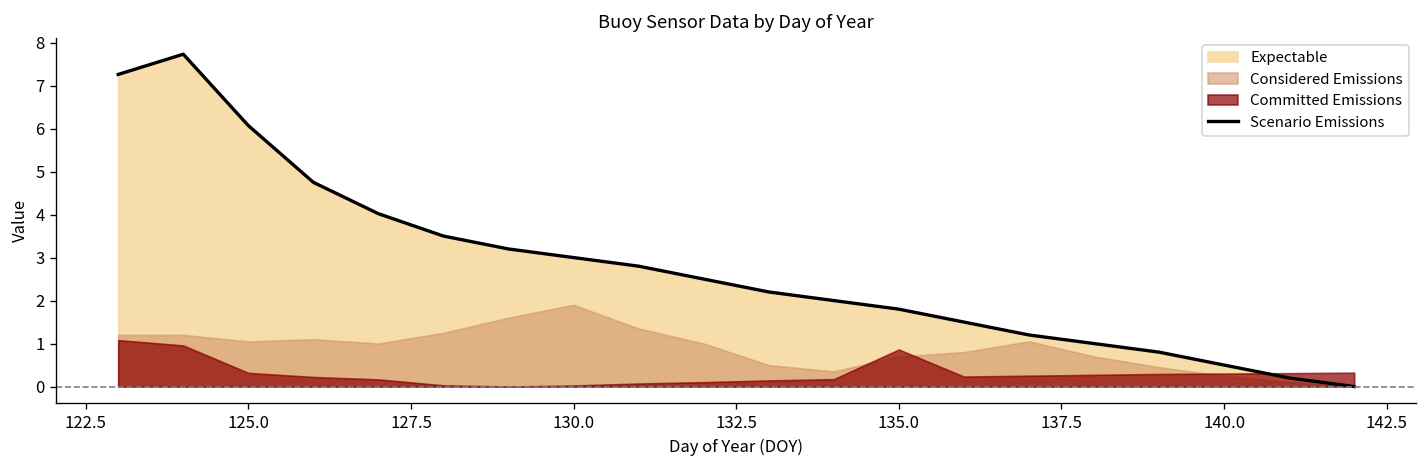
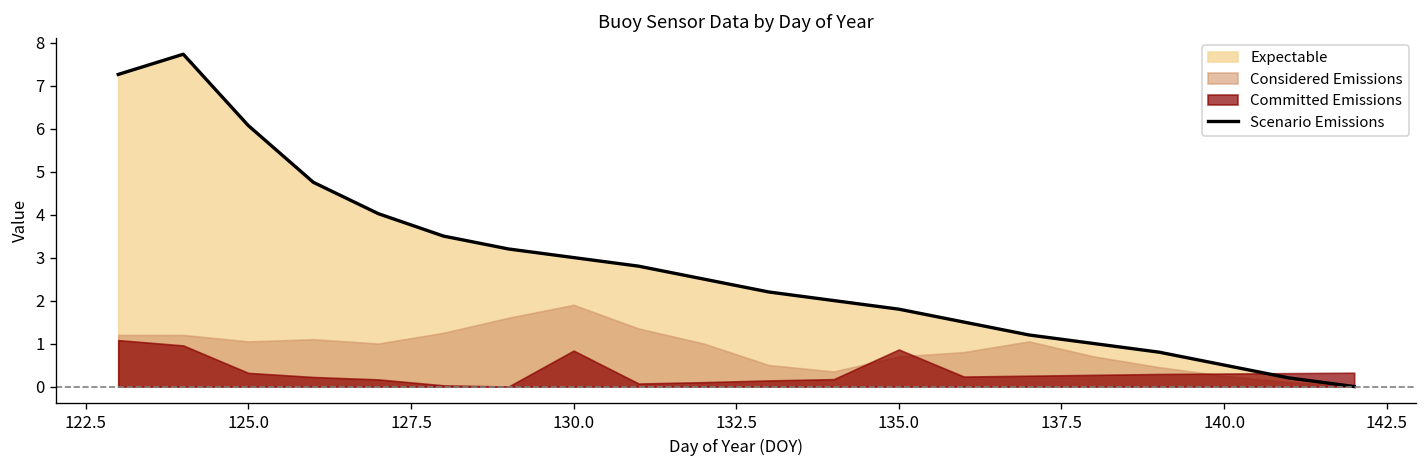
Committed Emissions, 130.0: 0.0 -> 0.8
